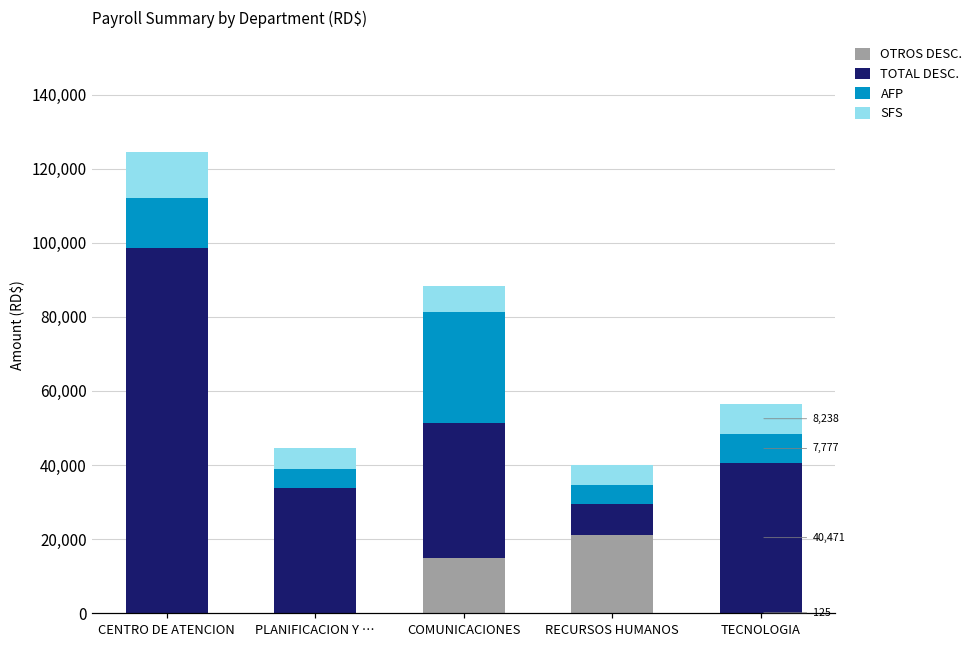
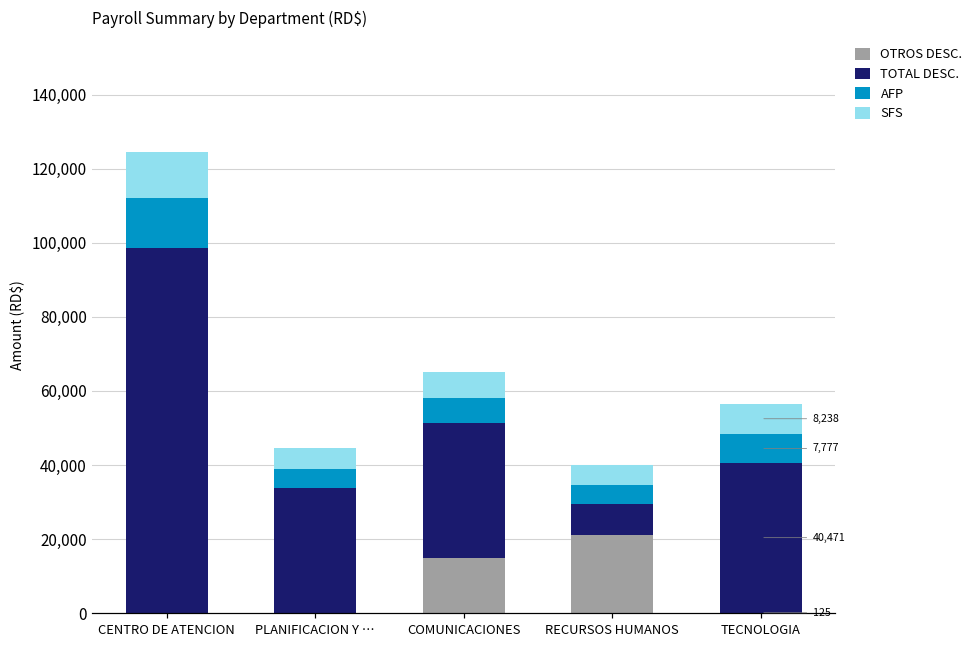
AFP, COMUNICACIONES: 30,000 -> 7,000
